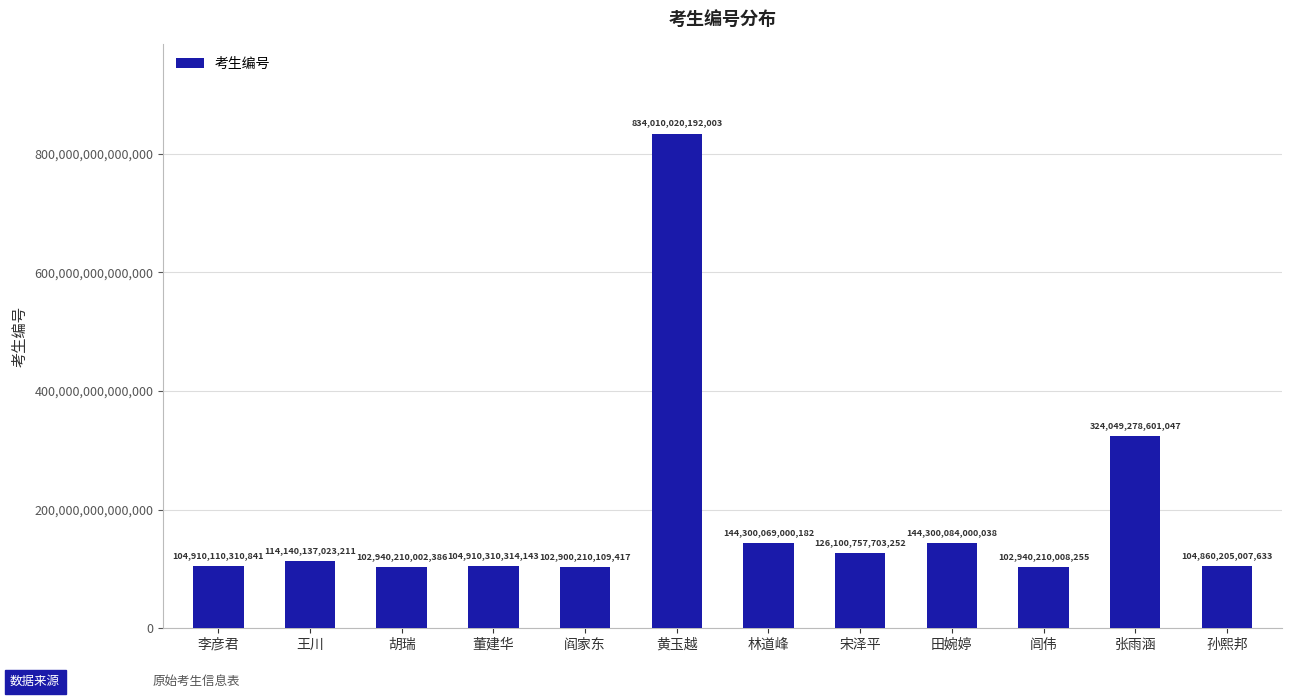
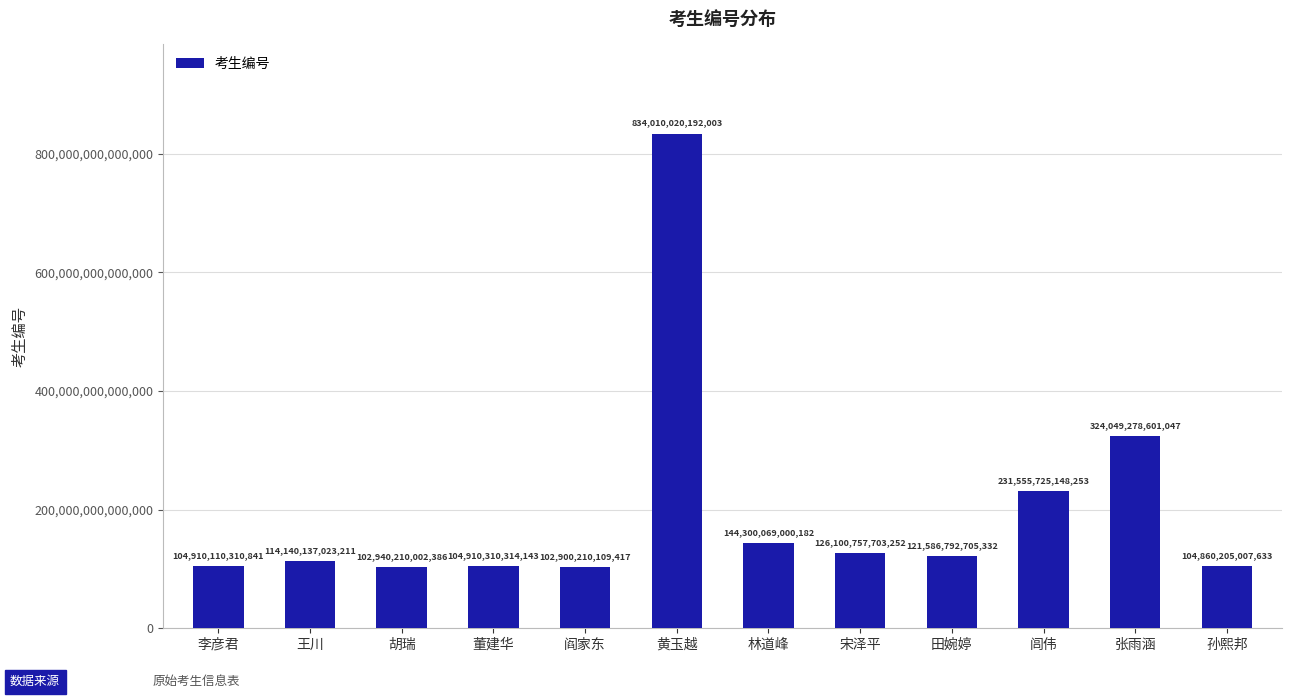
田婉婷: 144,300,084,000,038 -> 121,586,792,705,332
闾伟: 102,940,210,008,255 -> 231,555,725,148,253
